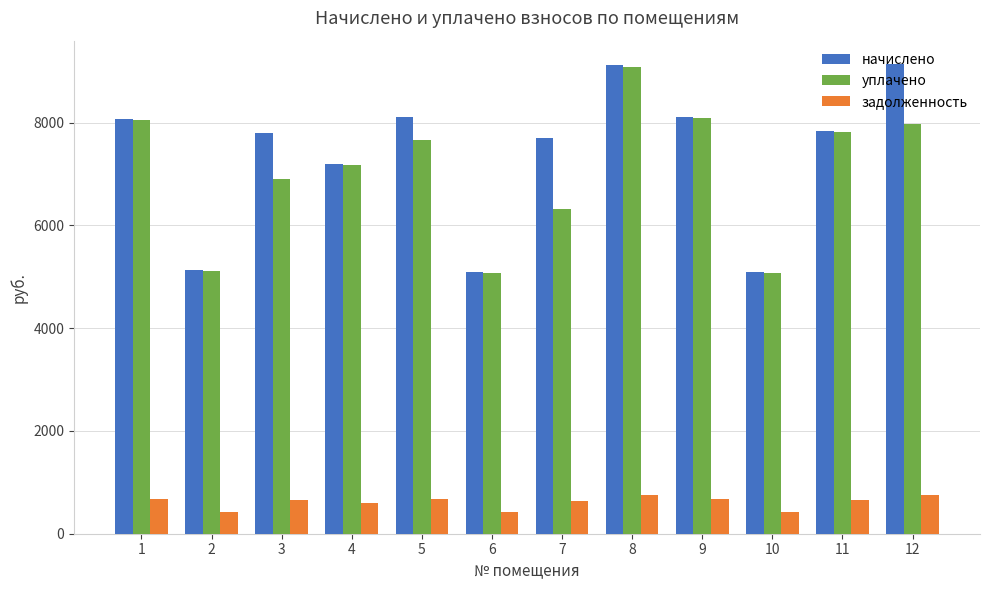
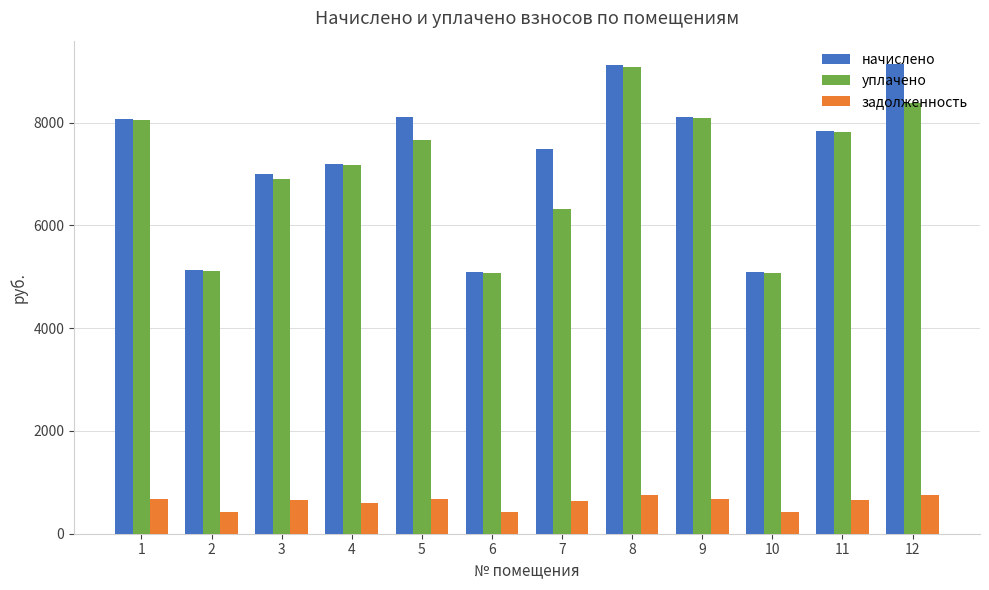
начислено, 3: 7800 -> 7000
начислено, 7: 7700 -> 7500
уплачено, 12: 8000 -> 8400
